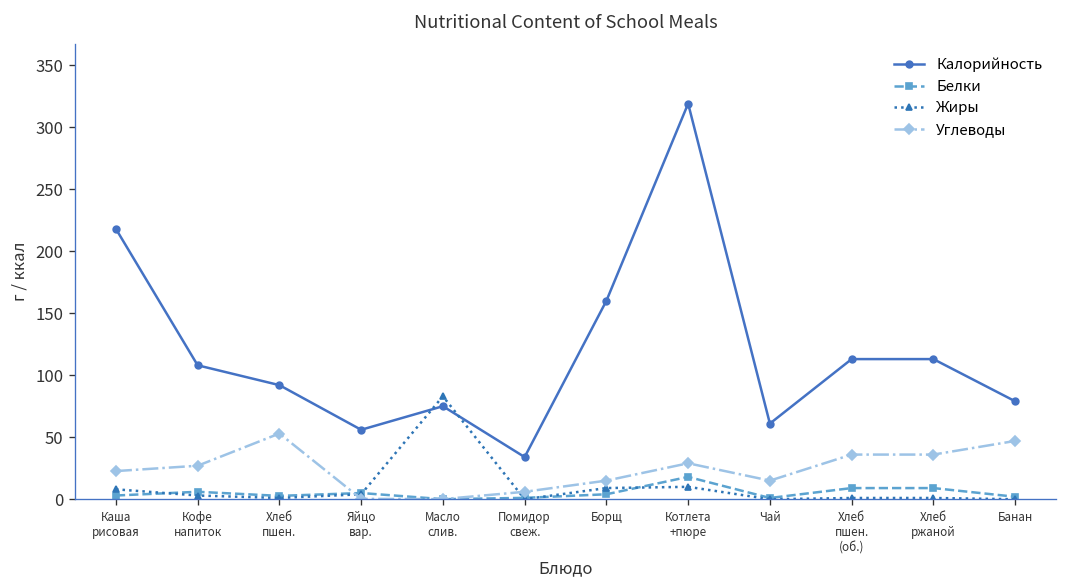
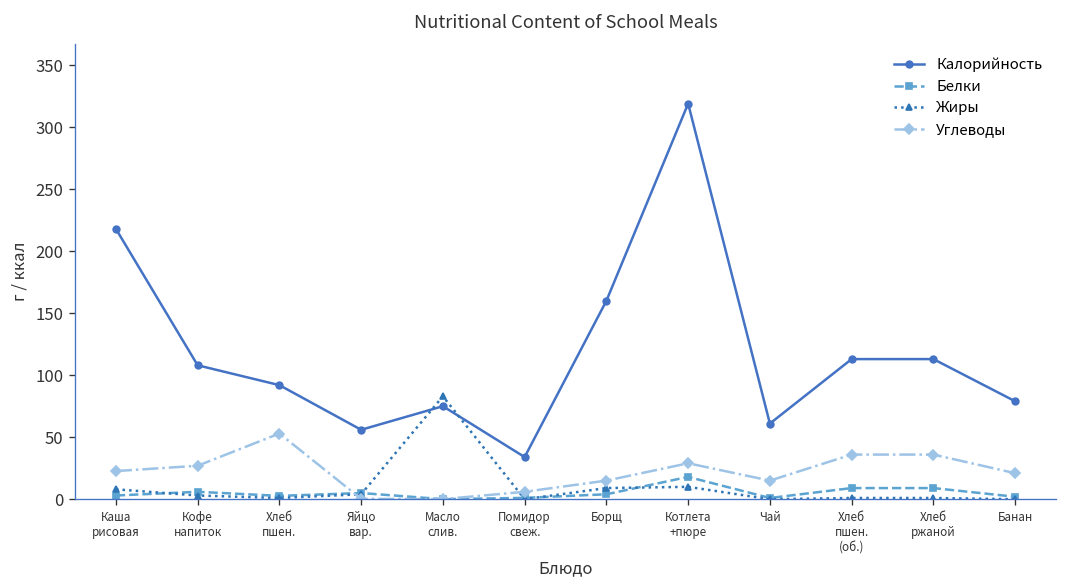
Углеводы, Банан: 47 -> 21
